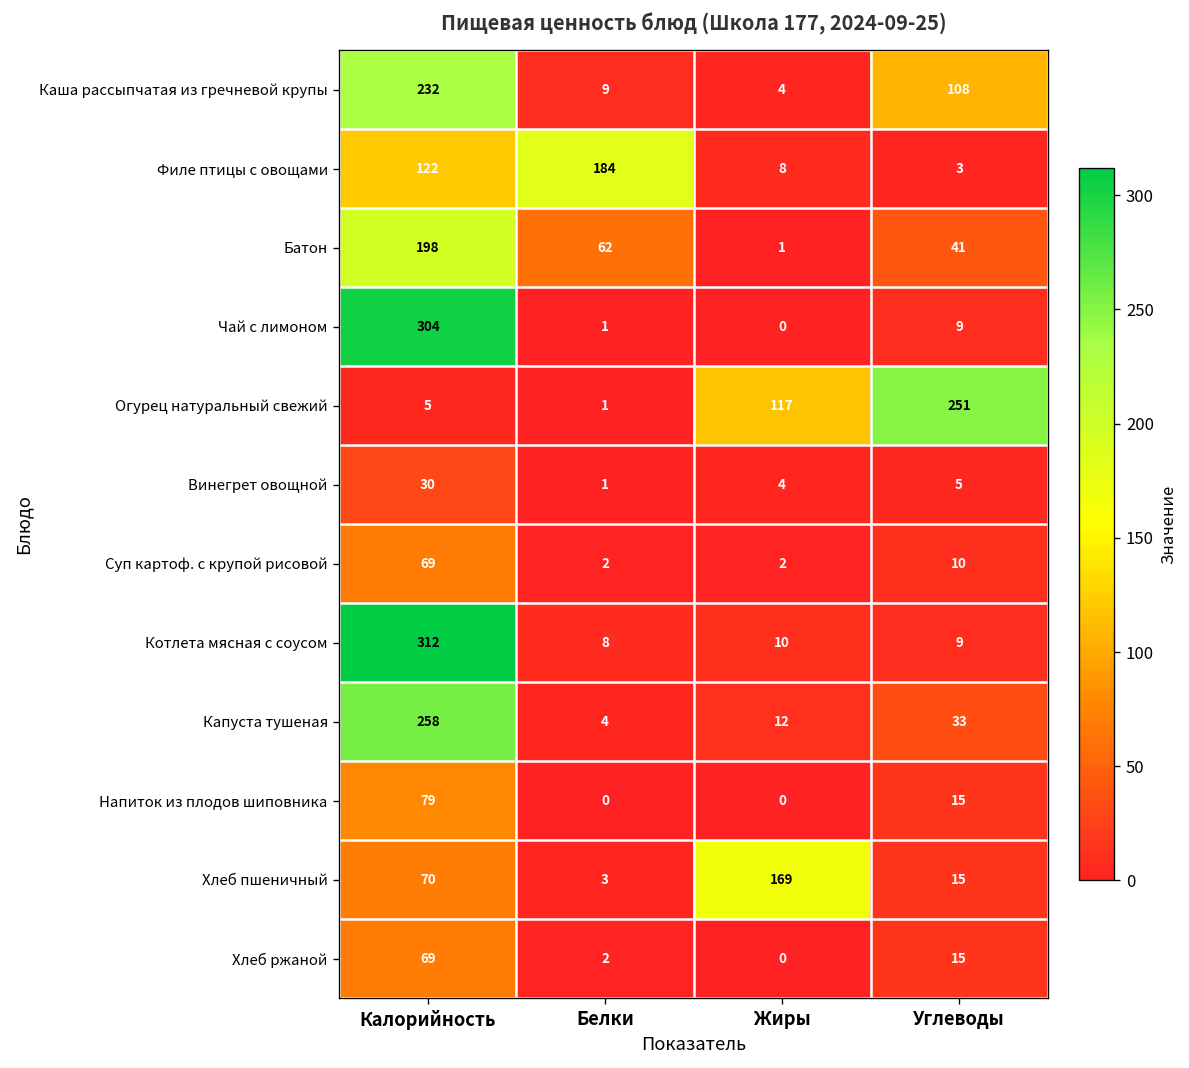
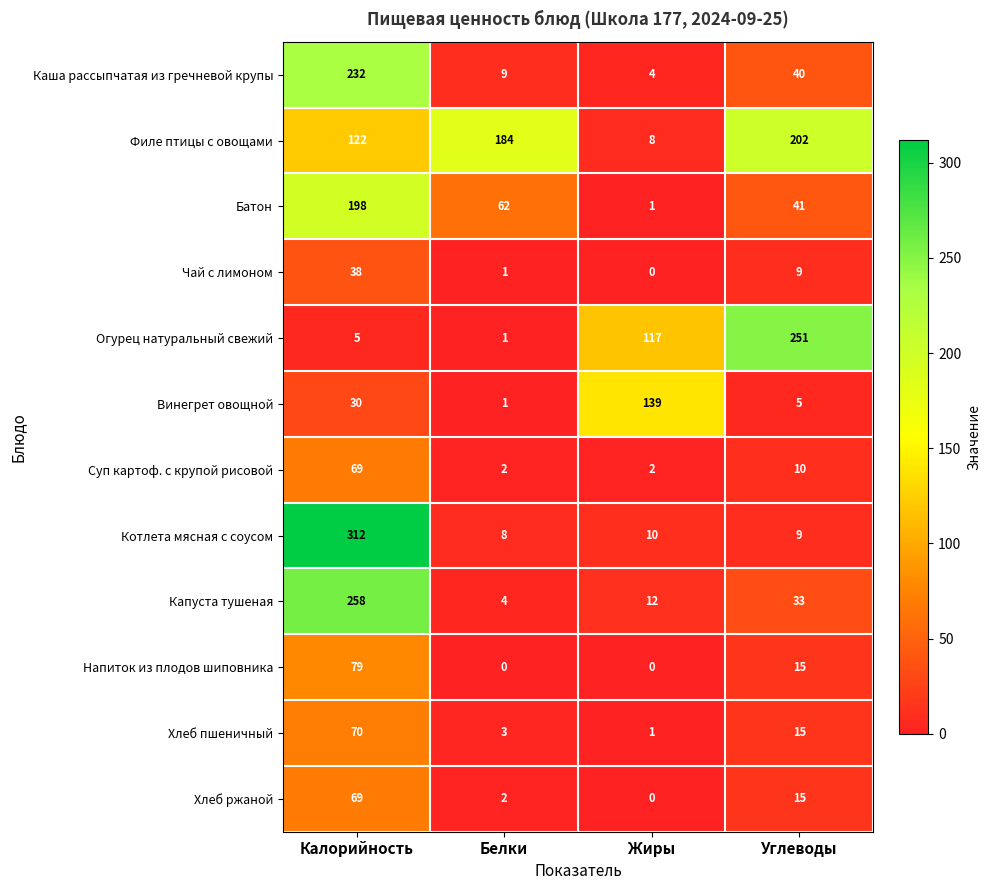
Каша рассыпчатая из гречневой крупы, Углеводы: 108 -> 40
Филе птицы с овощами, Углеводы: 3 -> 202
Чай с лимоном, Калорийность: 304 -> 38
Винегрет овощной, Жиры: 4 -> 139
Хлеб пшеничный, Жиры: 169 -> 1
